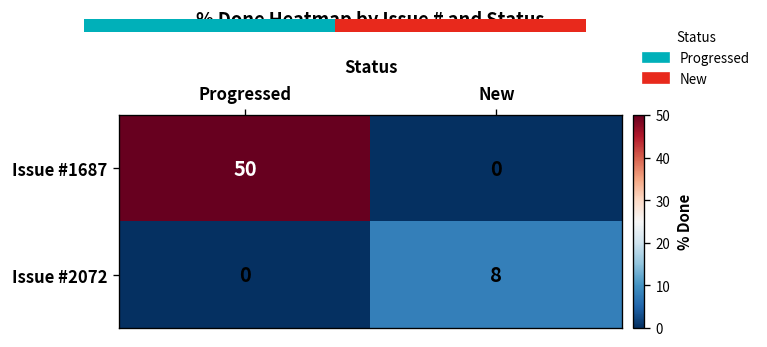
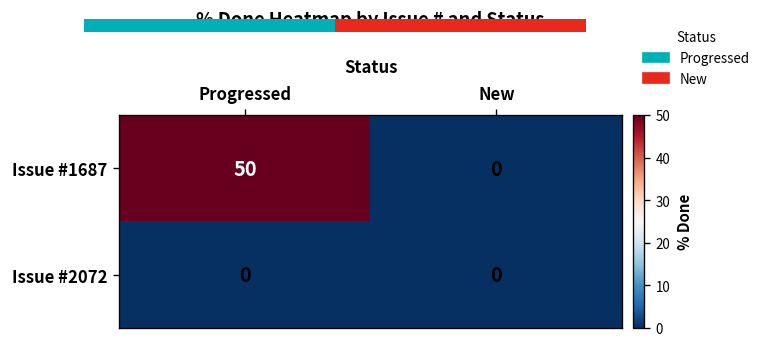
% Done Heatmap by Issue # and Status, Issue #2072, New: 8 -> 0
